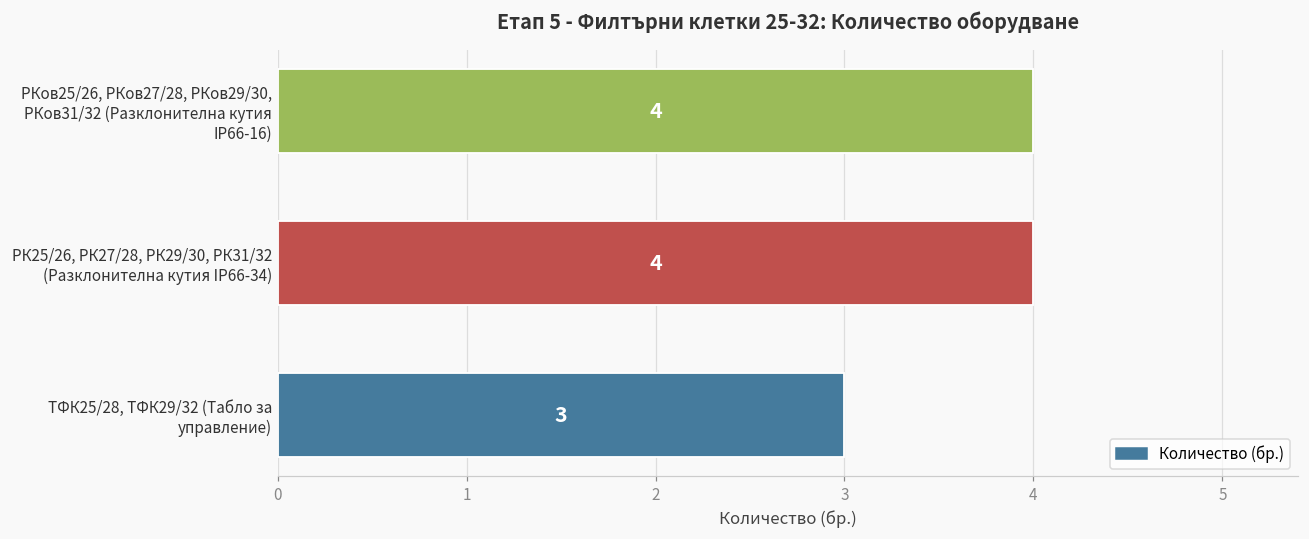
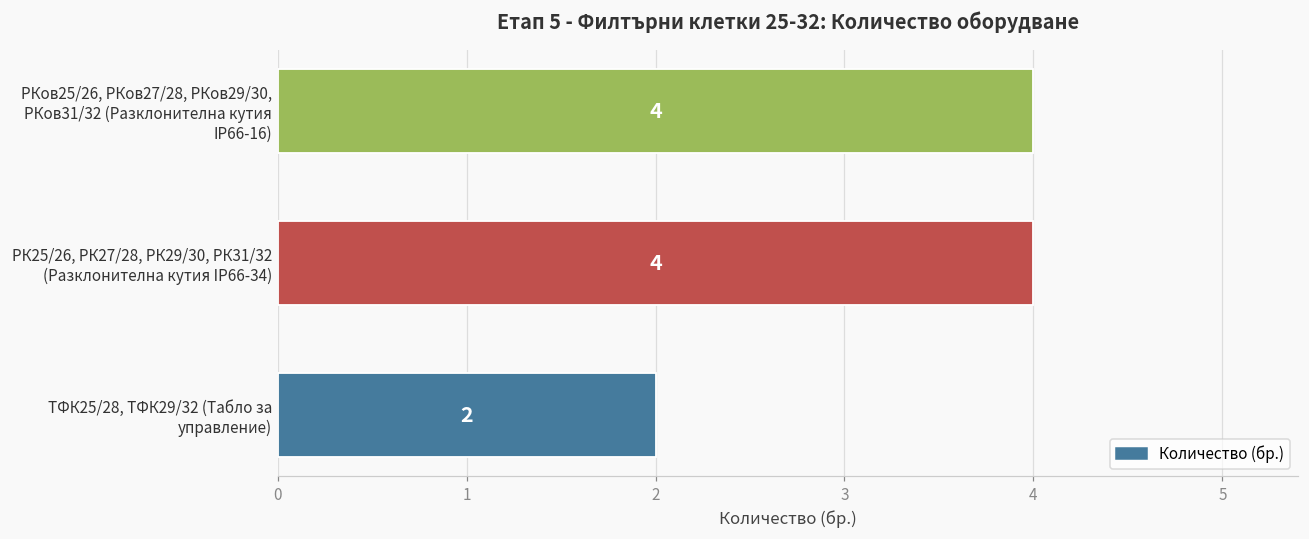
ТФК25/28, ТФК29/32 (Табло за управление): 3 -> 2
